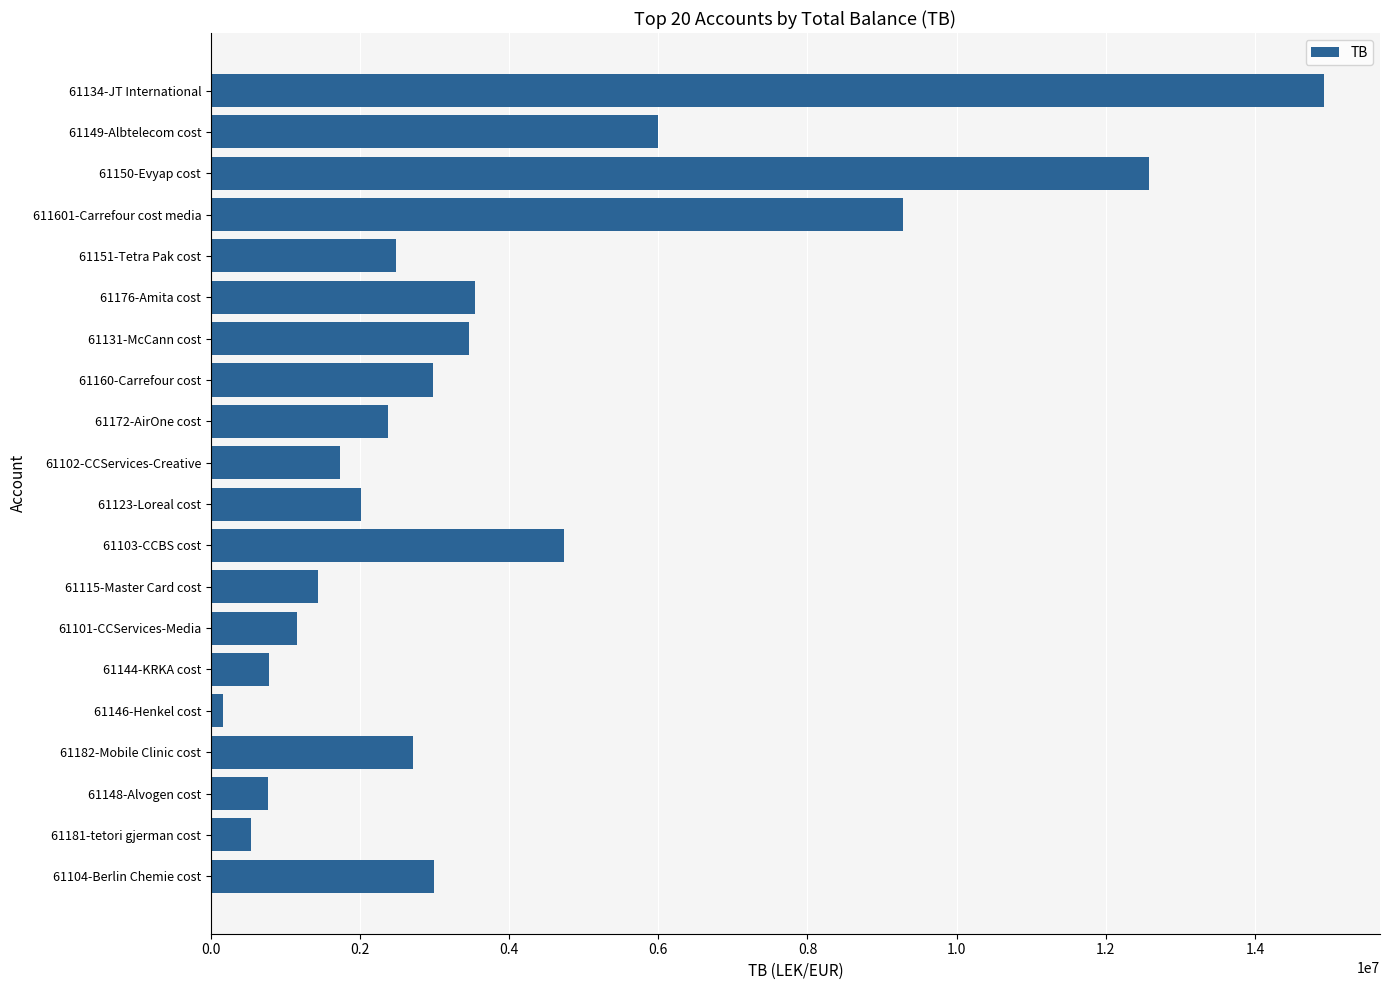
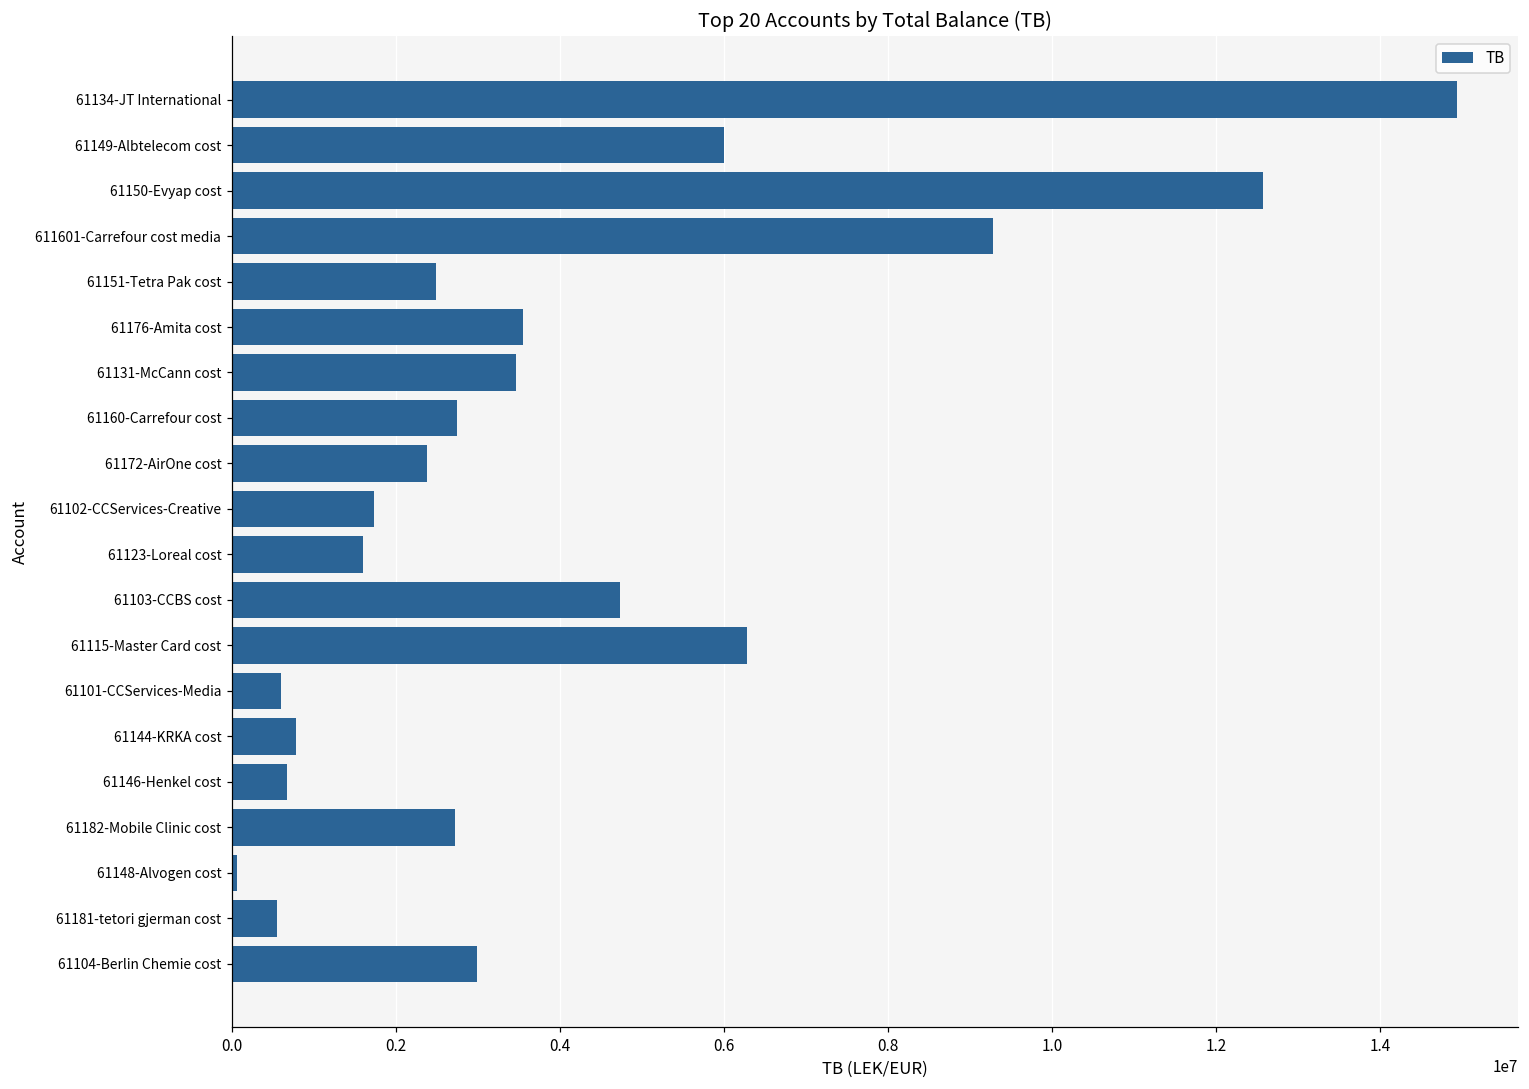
61160-Carrefour cost: 3000000 -> 2700000
61123-Loreal cost: 2000000 -> 1600000
61115-Master Card cost: 1400000 -> 6300000
61101-CCServices-Media: 1100000 -> 600000
61146-Henkel cost: 200000 -> 700000
61148-Alvogen cost: 800000 -> 100000
